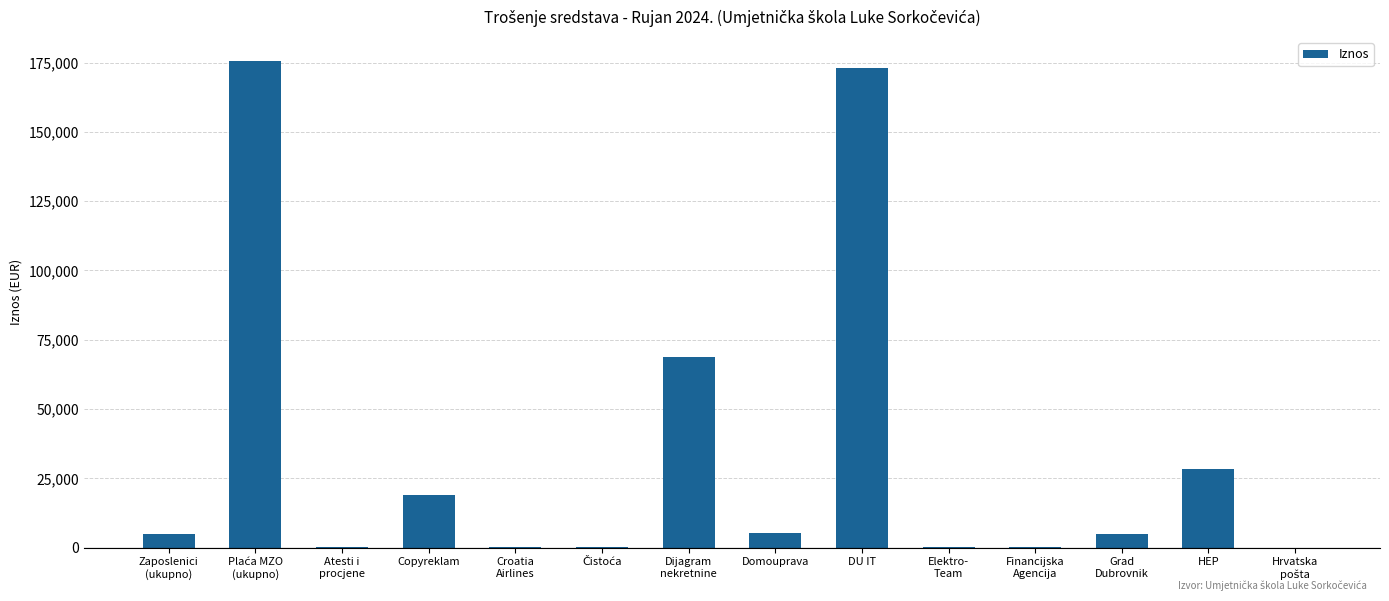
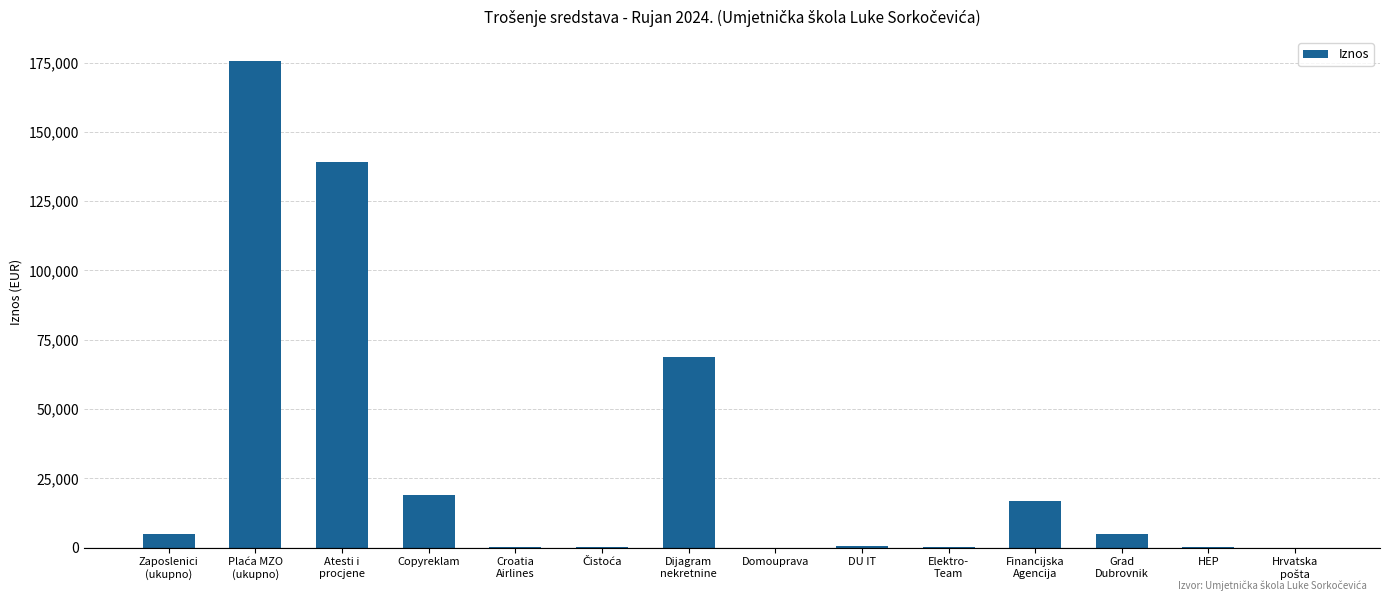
Atesti i procjene: 0 -> 139,000
Domouprava: 5,000 -> 0
DU IT: 173,000 -> 0
Financijska Agencija: 0 -> 17,000
HEP: 28,000 -> 0
